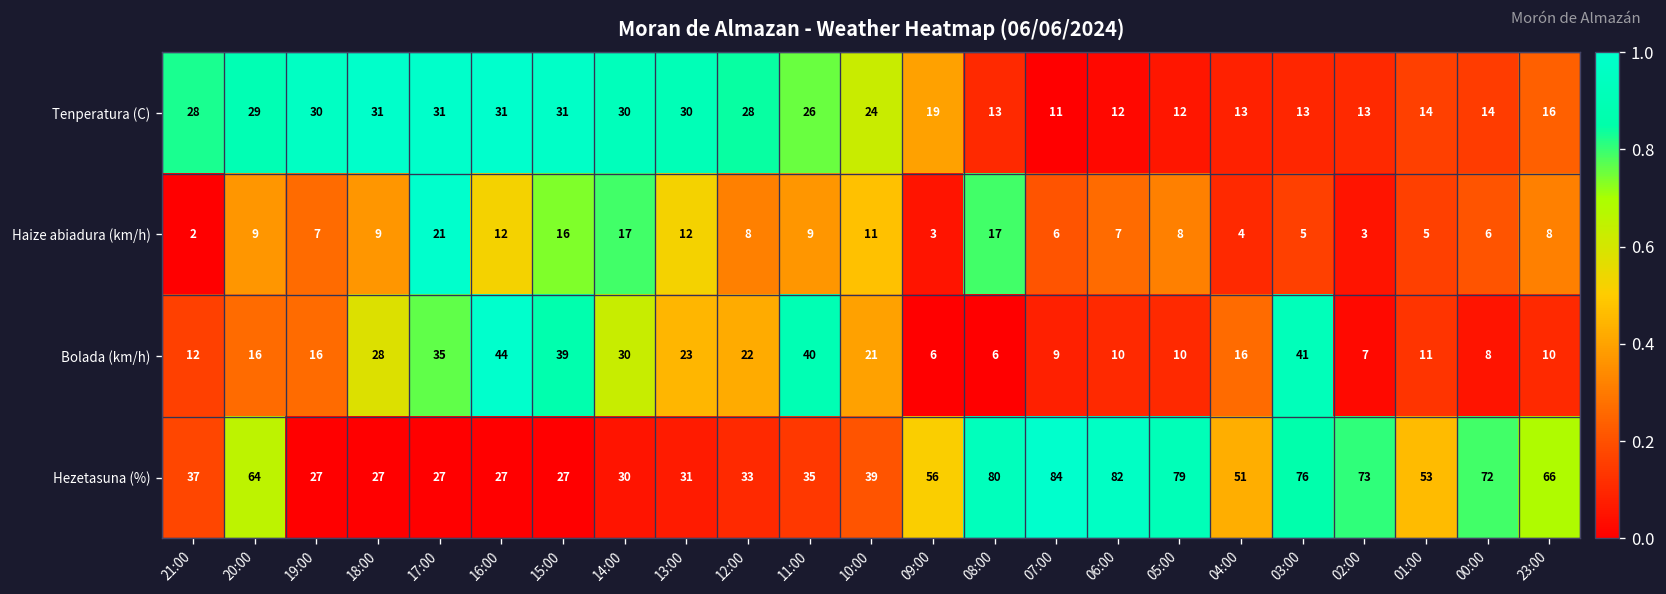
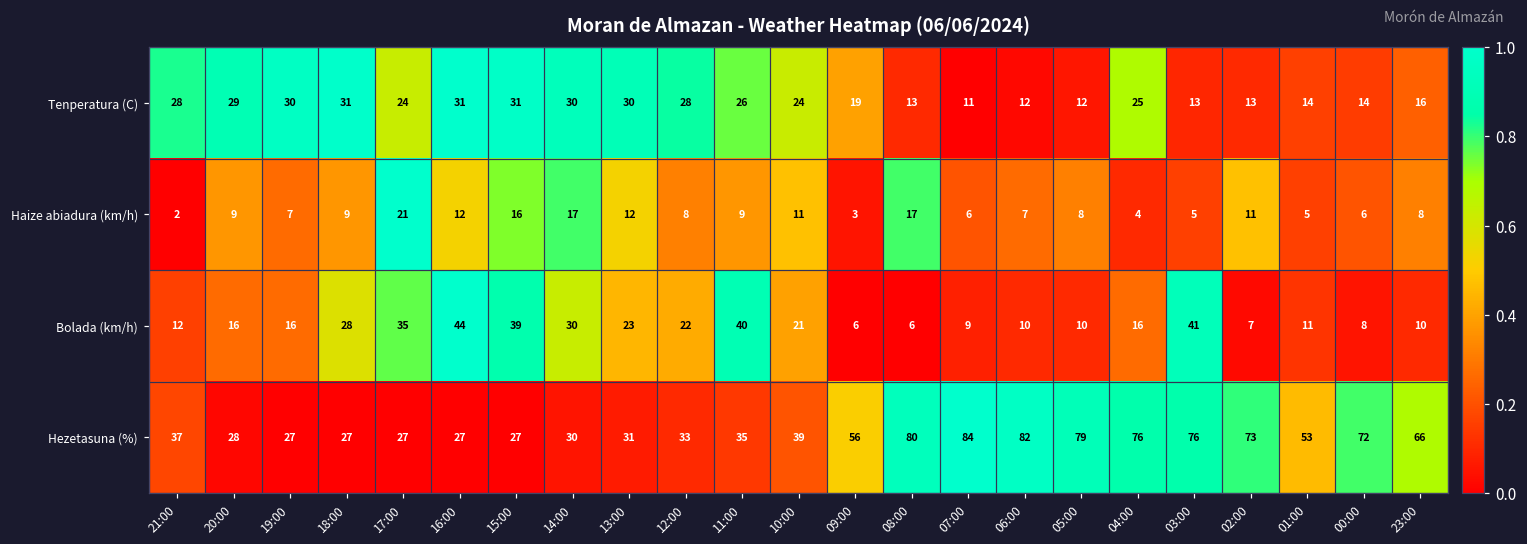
Tenperatura (C), 17:00: 31 -> 24
Tenperatura (C), 04:00: 13 -> 25
Haize abiadura (km/h), 02:00: 3 -> 11
Hezetasuna (%), 20:00: 64 -> 28
Hezetasuna (%), 04:00: 51 -> 76
